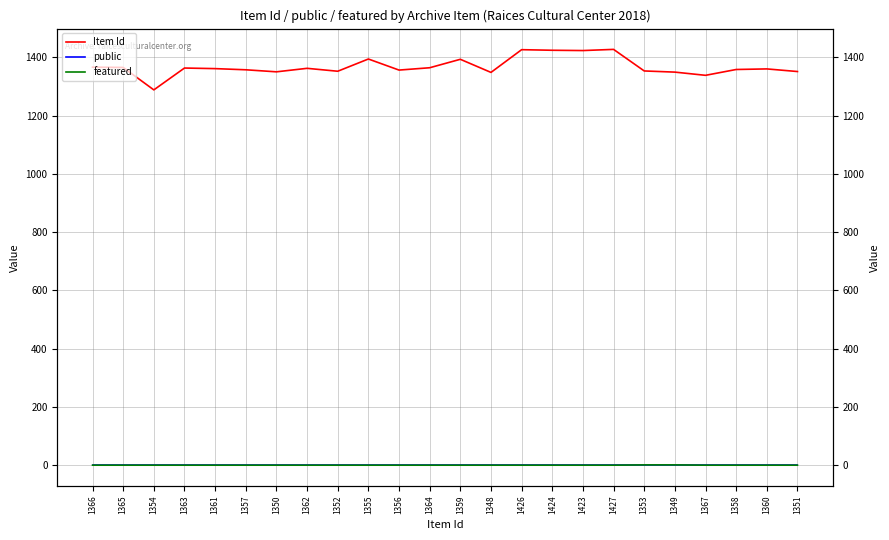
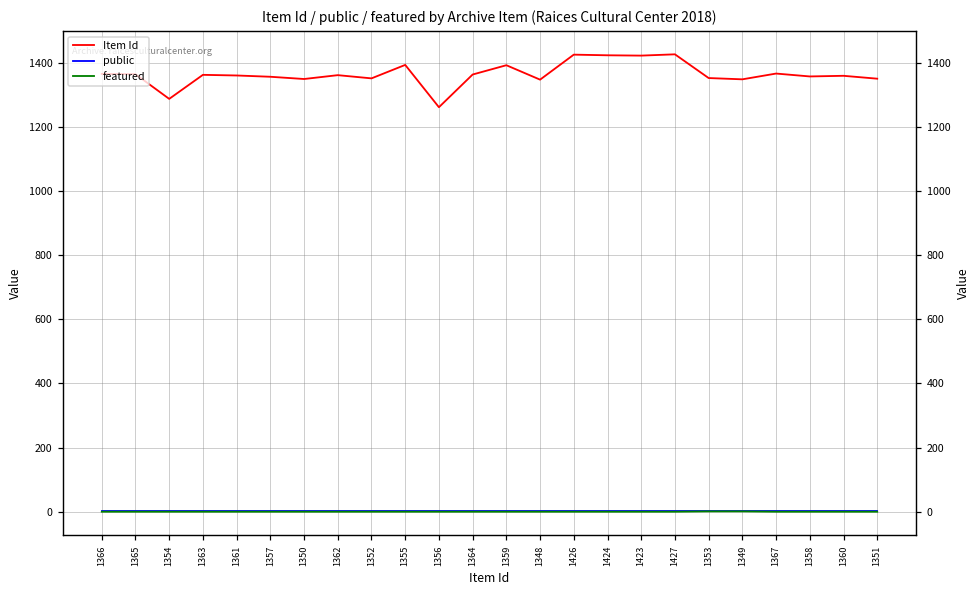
Item Id, 1356: 1360 -> 1260
Item Id, 1367: 1340 -> 1370
